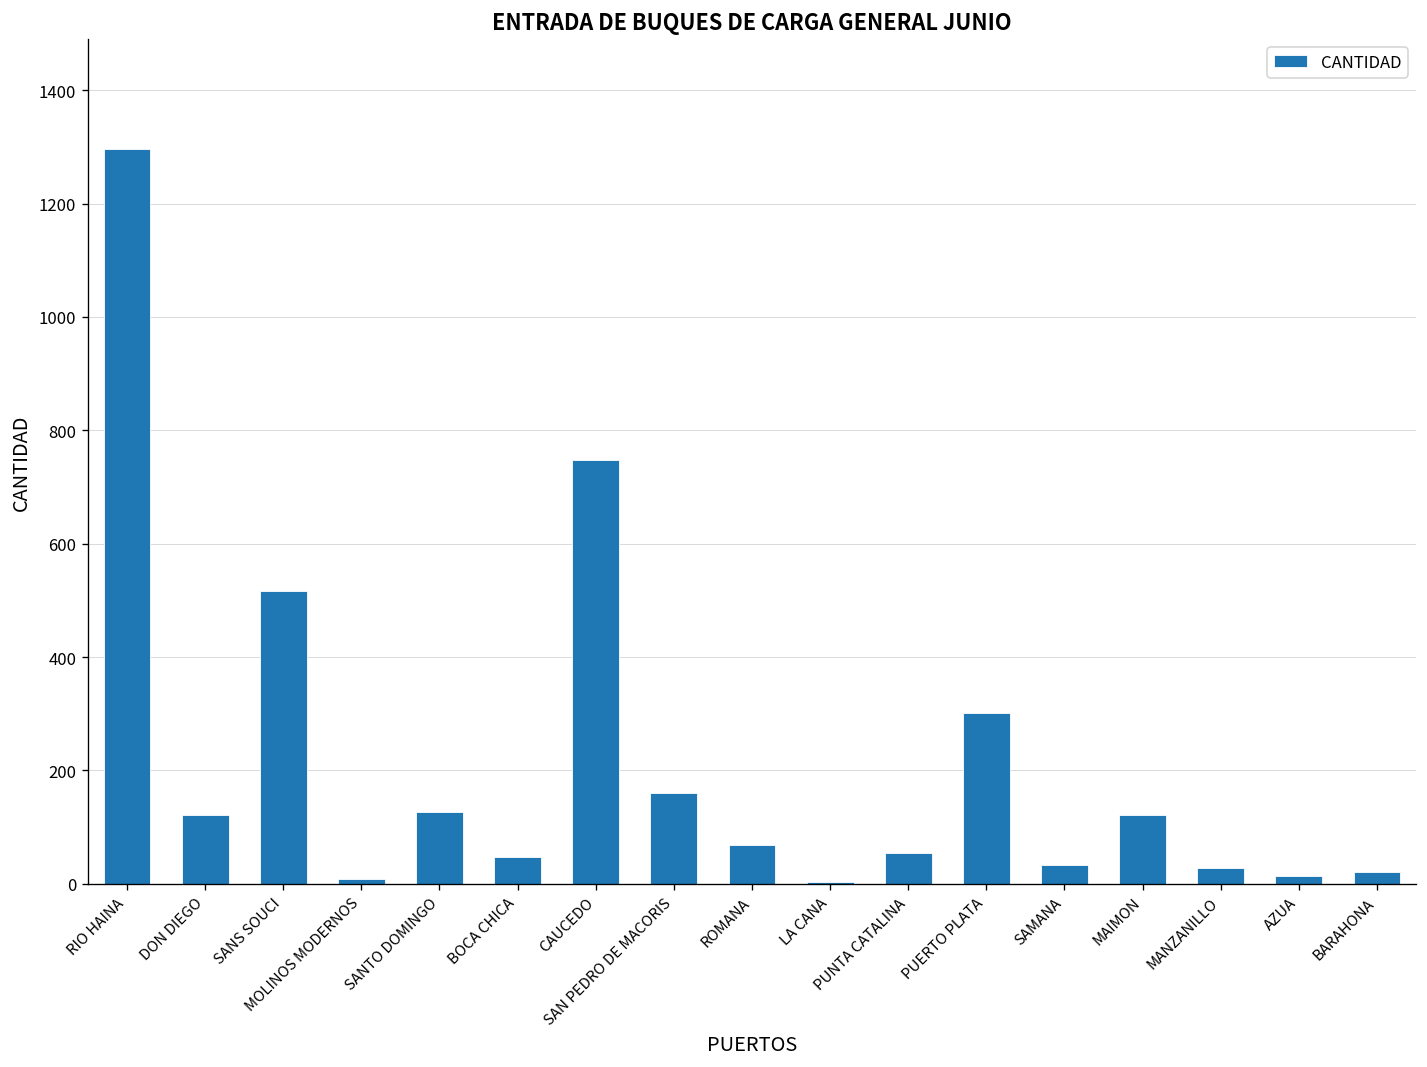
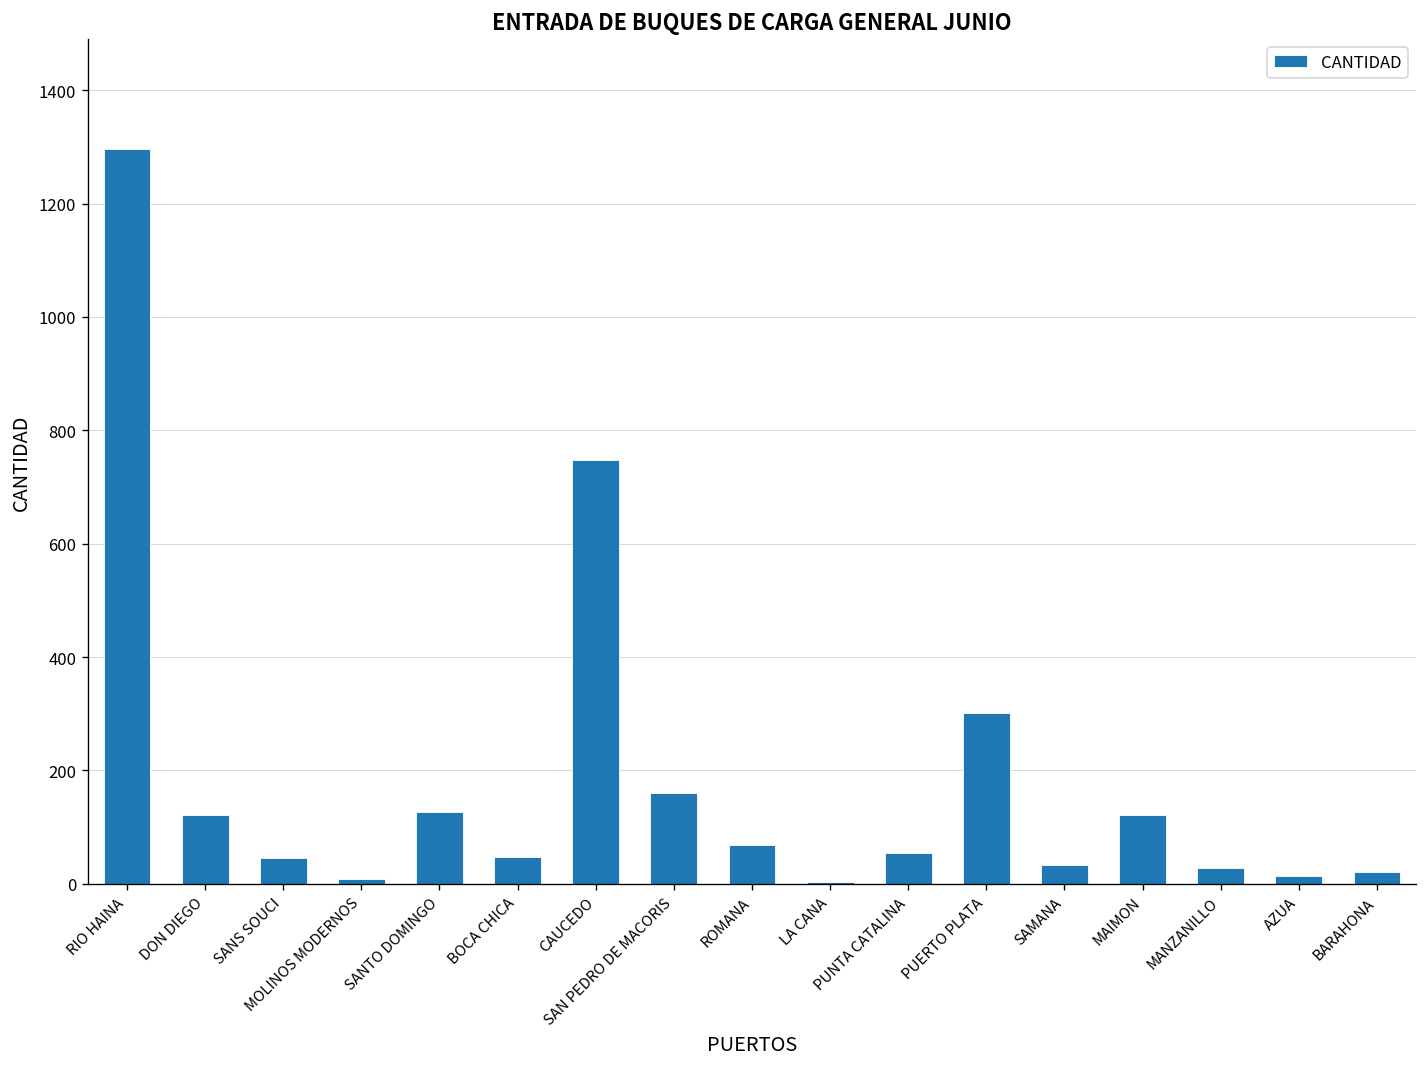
SANS SOUCI: 520 -> 50
